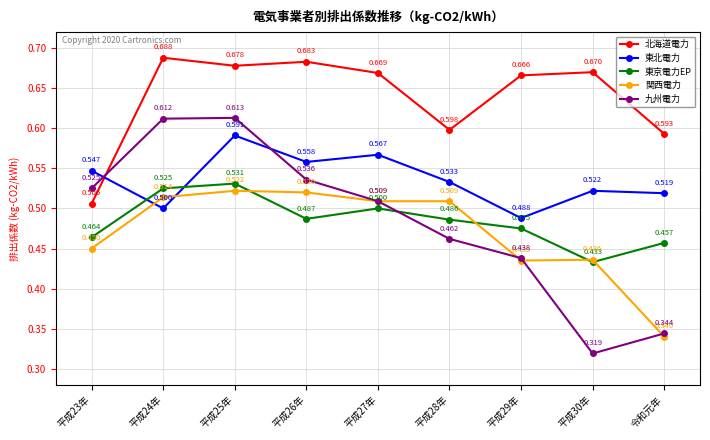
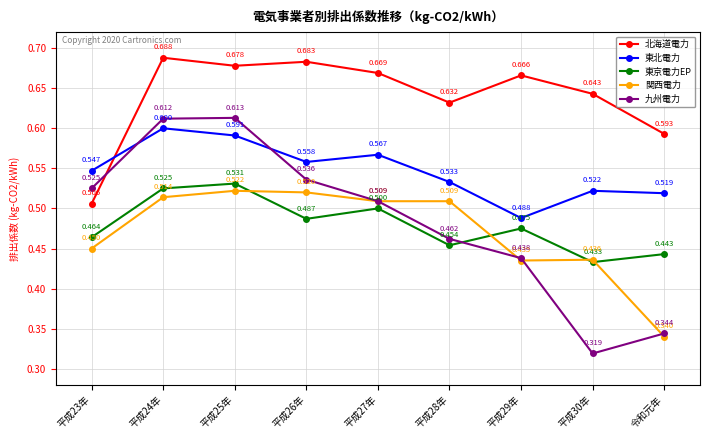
東北電力, 平成24年: 0.500 -> 0.600
北海道電力, 平成28年: 0.598 -> 0.632
東京電力EP, 平成28年: 0.486 -> 0.454
北海道電力, 平成30年: 0.670 -> 0.643
東京電力EP, 令和元年: 0.457 -> 0.443
